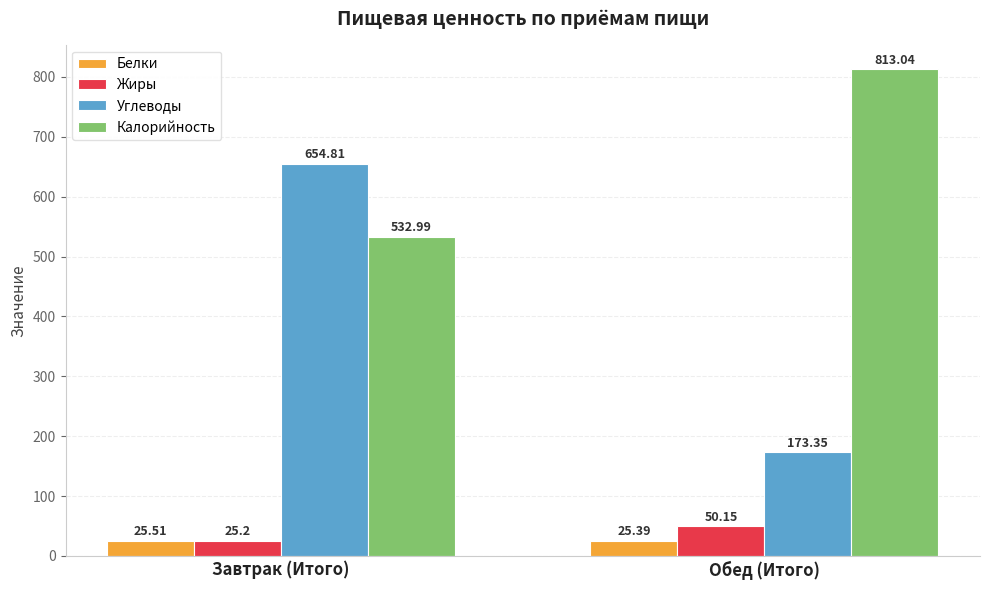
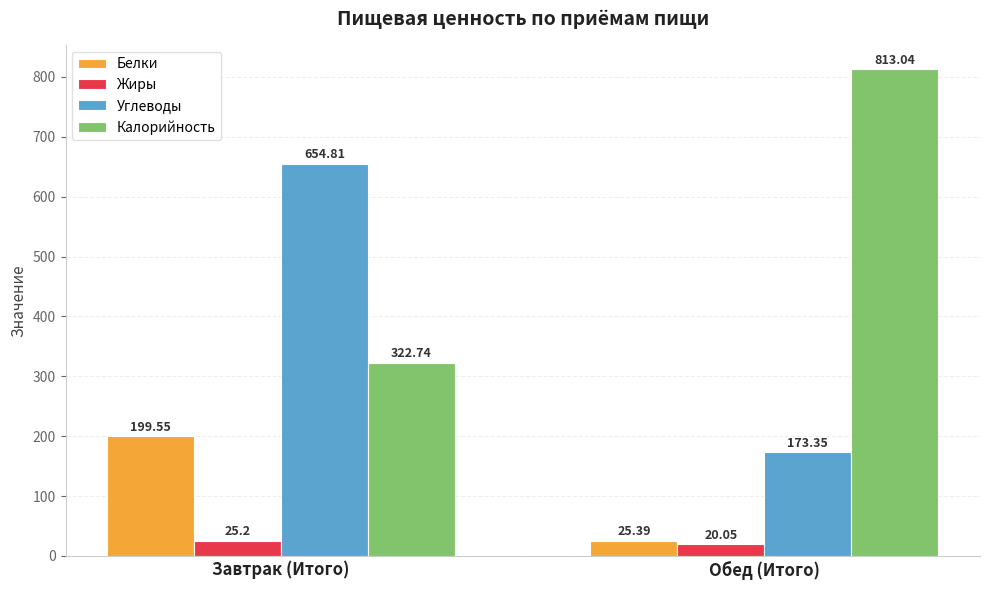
Белки, Завтрак (Итого): 25.51 -> 199.55
Калорийность, Завтрак (Итого): 532.99 -> 322.74
Жиры, Обед (Итого): 50.15 -> 20.05
